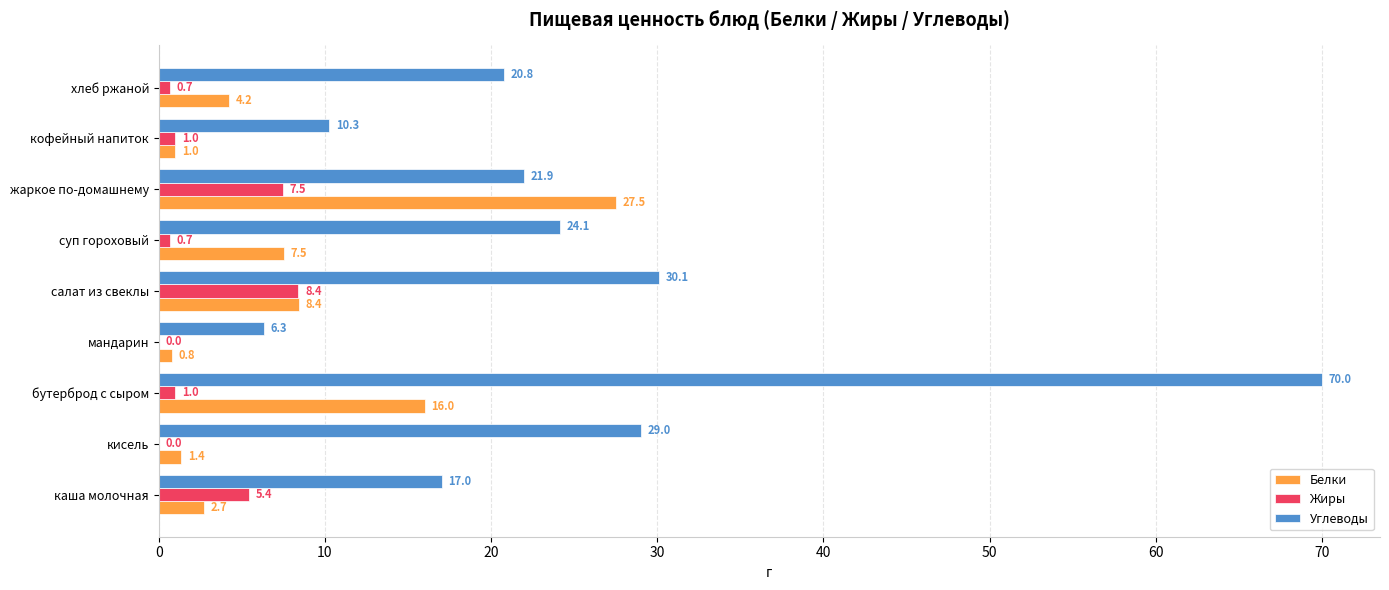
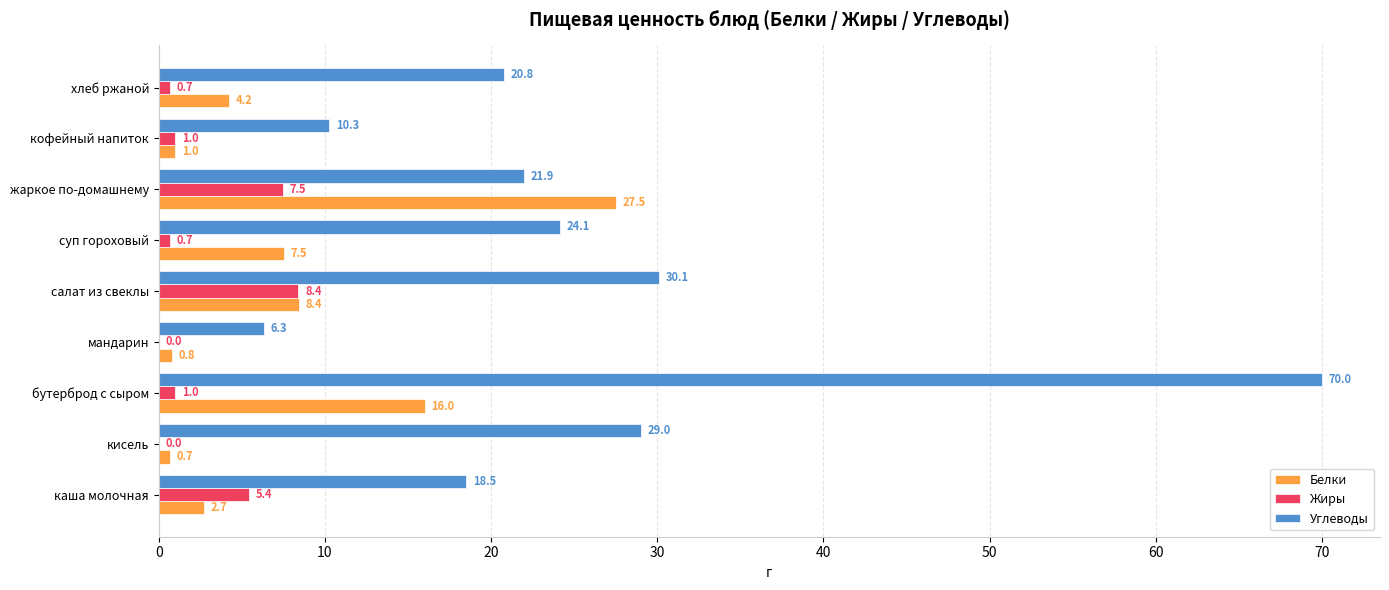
Белки, кисель: 1.4 -> 0.7
Углеводы, каша молочная: 17.0 -> 18.5
